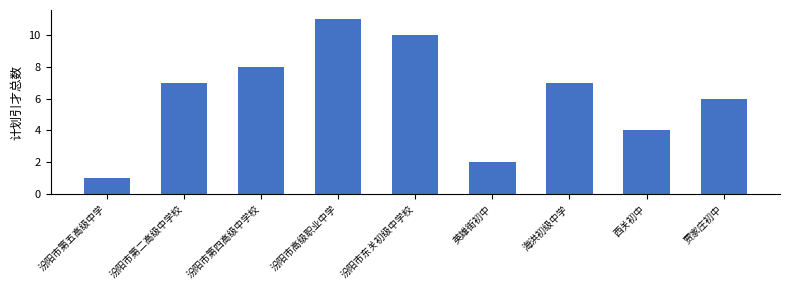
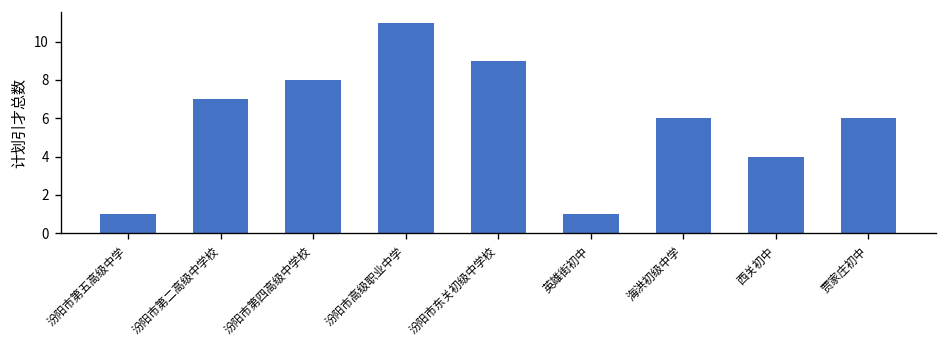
汾阳市东关初级中学校: 10 -> 9
英雄街初中: 2 -> 1
海洪初级中学: 7 -> 6
